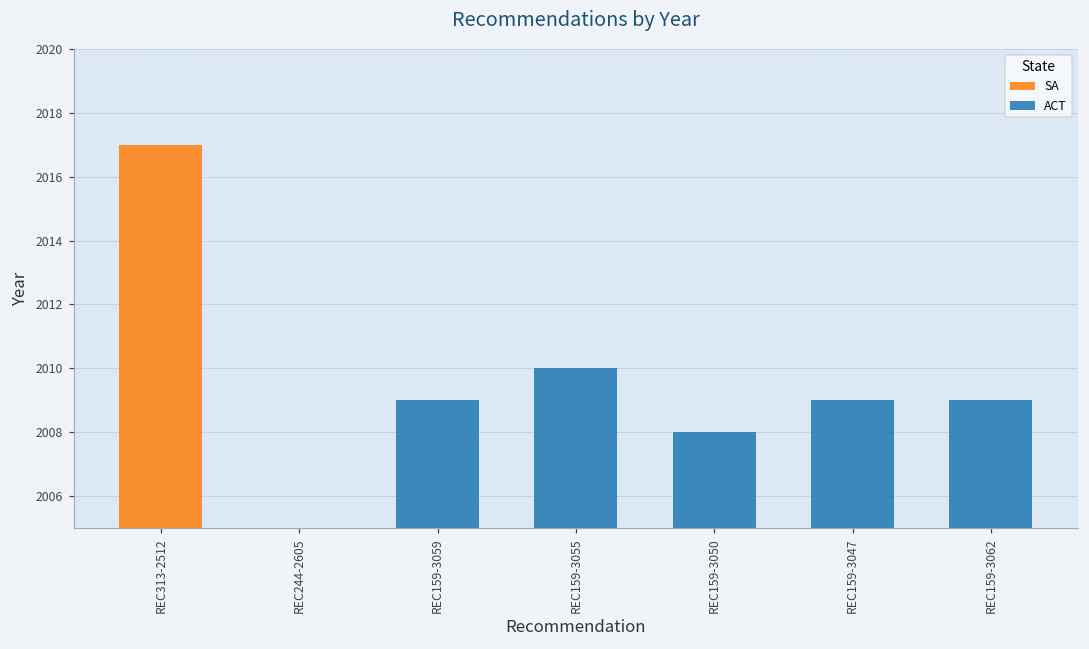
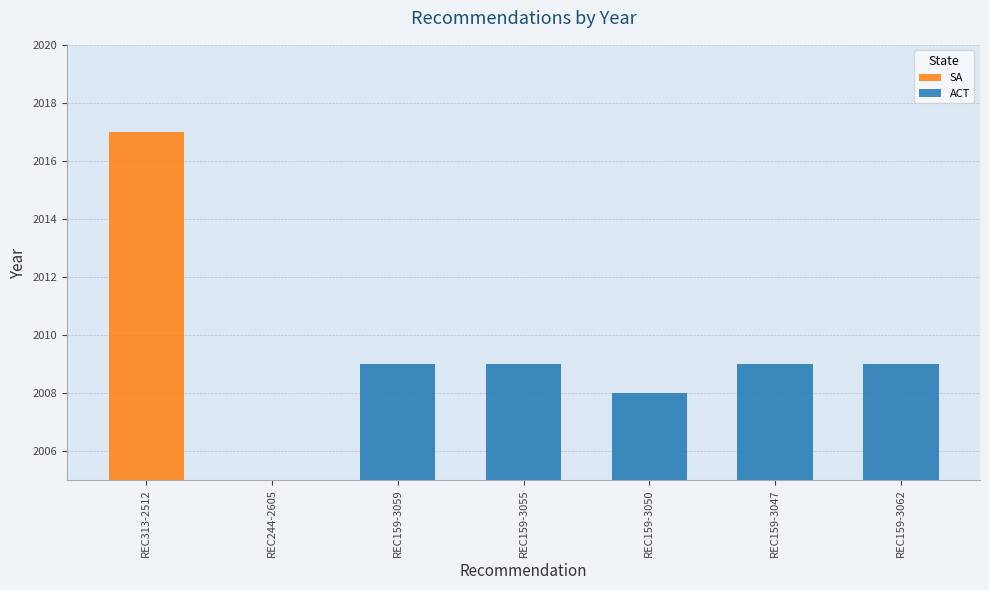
ACT, REC159-3055: 2010 -> 2009
